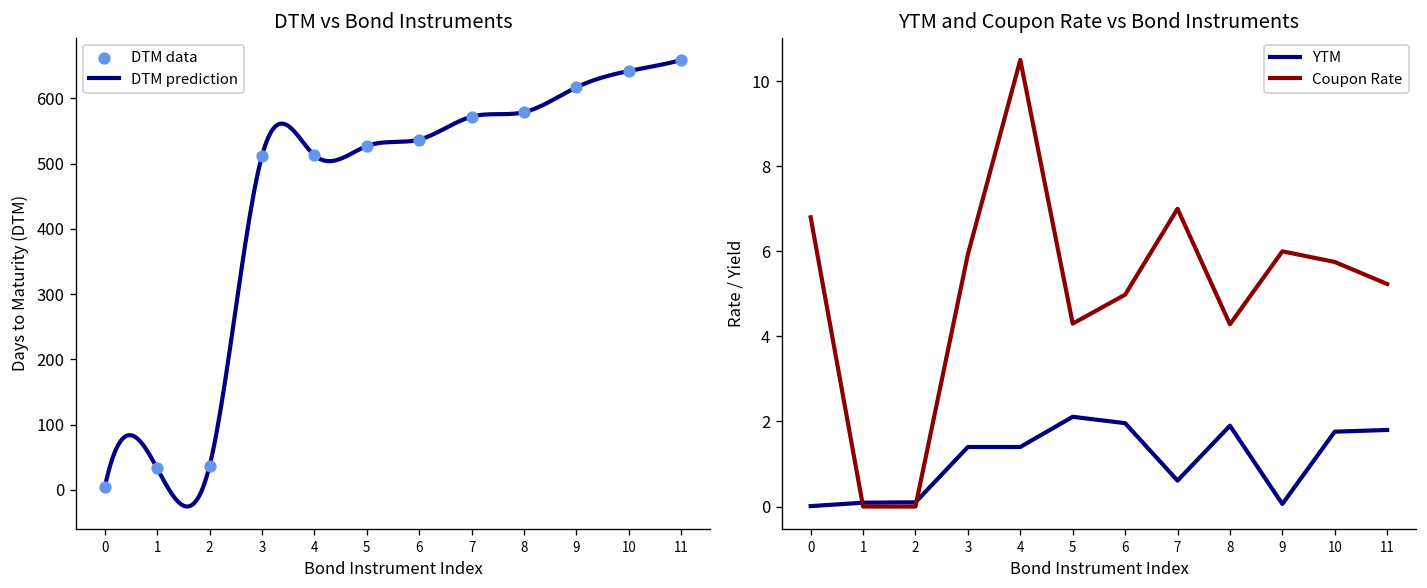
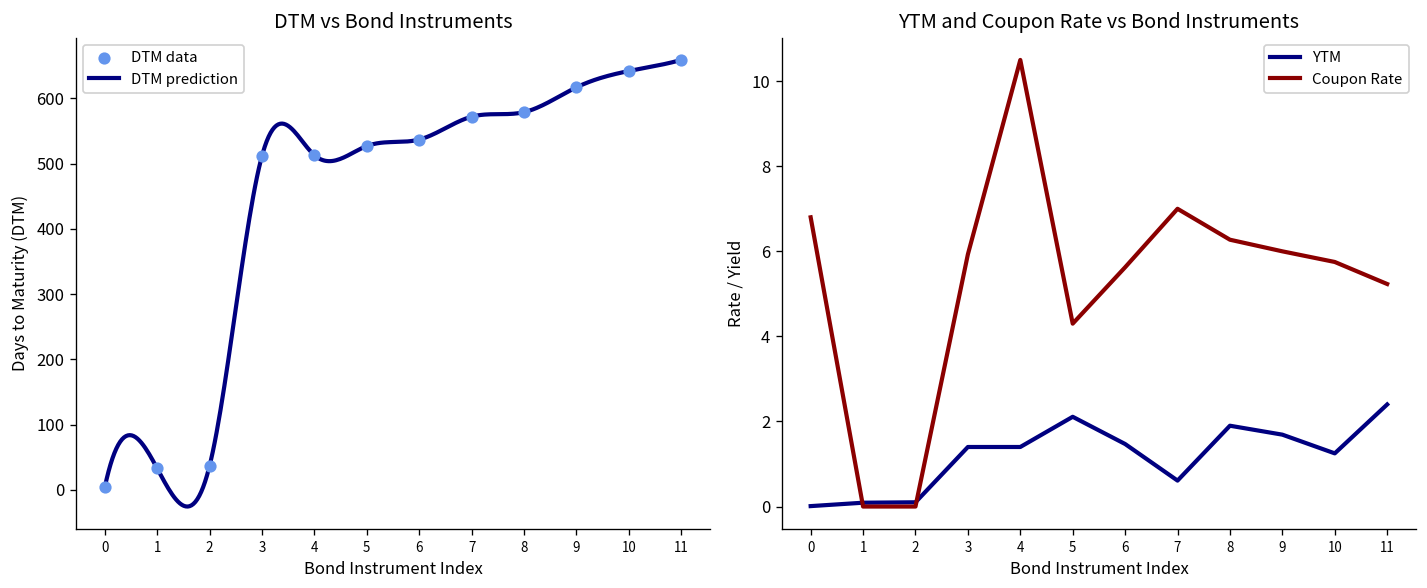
YTM and Coupon Rate vs Bond Instruments, YTM, 6: 2.0 -> 1.5
YTM and Coupon Rate vs Bond Instruments, Coupon Rate, 6: 5.0 -> 5.6
YTM and Coupon Rate vs Bond Instruments, Coupon Rate, 8: 4.3 -> 6.3
YTM and Coupon Rate vs Bond Instruments, YTM, 9: 0.1 -> 1.7
YTM and Coupon Rate vs Bond Instruments, YTM, 10: 1.8 -> 1.3
YTM and Coupon Rate vs Bond Instruments, YTM, 11: 1.8 -> 2.4
